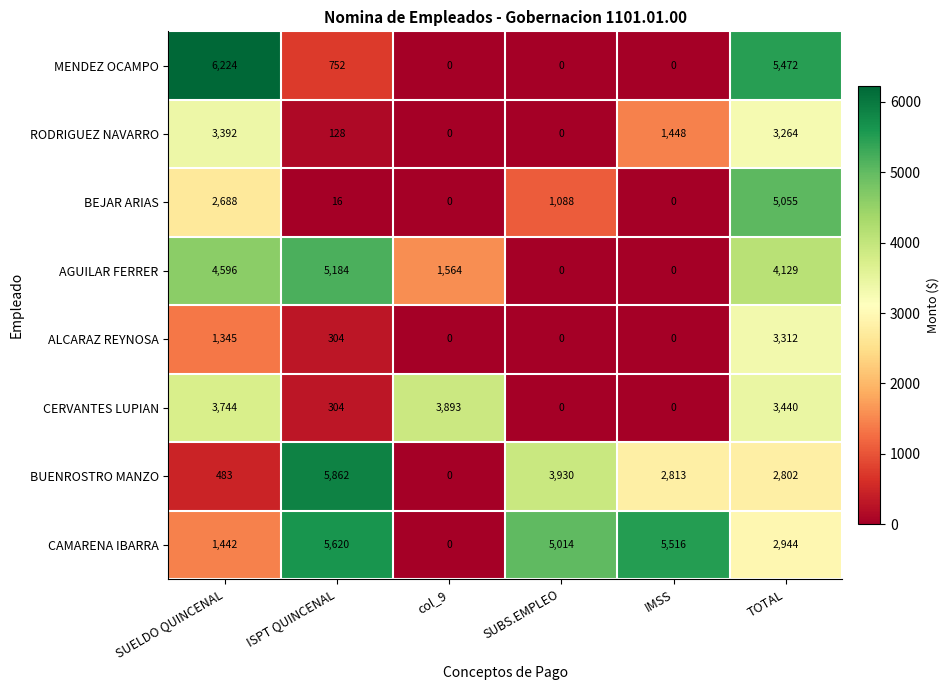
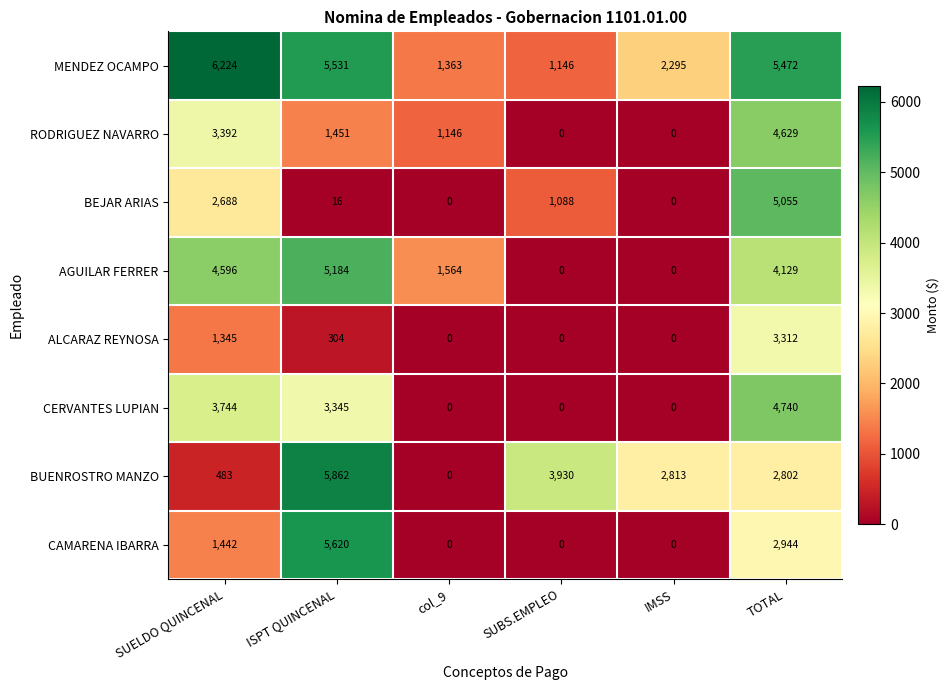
MENDEZ OCAMPO, ISPT QUINCENAL: 752 -> 5,531
MENDEZ OCAMPO, col_9: 0 -> 1,363
MENDEZ OCAMPO, SUBS.EMPLEO: 0 -> 1,146
MENDEZ OCAMPO, IMSS: 0 -> 2,295
RODRIGUEZ NAVARRO, ISPT QUINCENAL: 128 -> 1,451
RODRIGUEZ NAVARRO, col_9: 0 -> 1,146
RODRIGUEZ NAVARRO, IMSS: 1,448 -> 0
RODRIGUEZ NAVARRO, TOTAL: 3,264 -> 4,629
CERVANTES LUPIAN, ISPT QUINCENAL: 304 -> 3,345
CERVANTES LUPIAN, col_9: 3,893 -> 0
CERVANTES LUPIAN, TOTAL: 3,440 -> 4,740
CAMARENA IBARRA, SUBS.EMPLEO: 5,014 -> 0
CAMARENA IBARRA, IMSS: 5,516 -> 0
